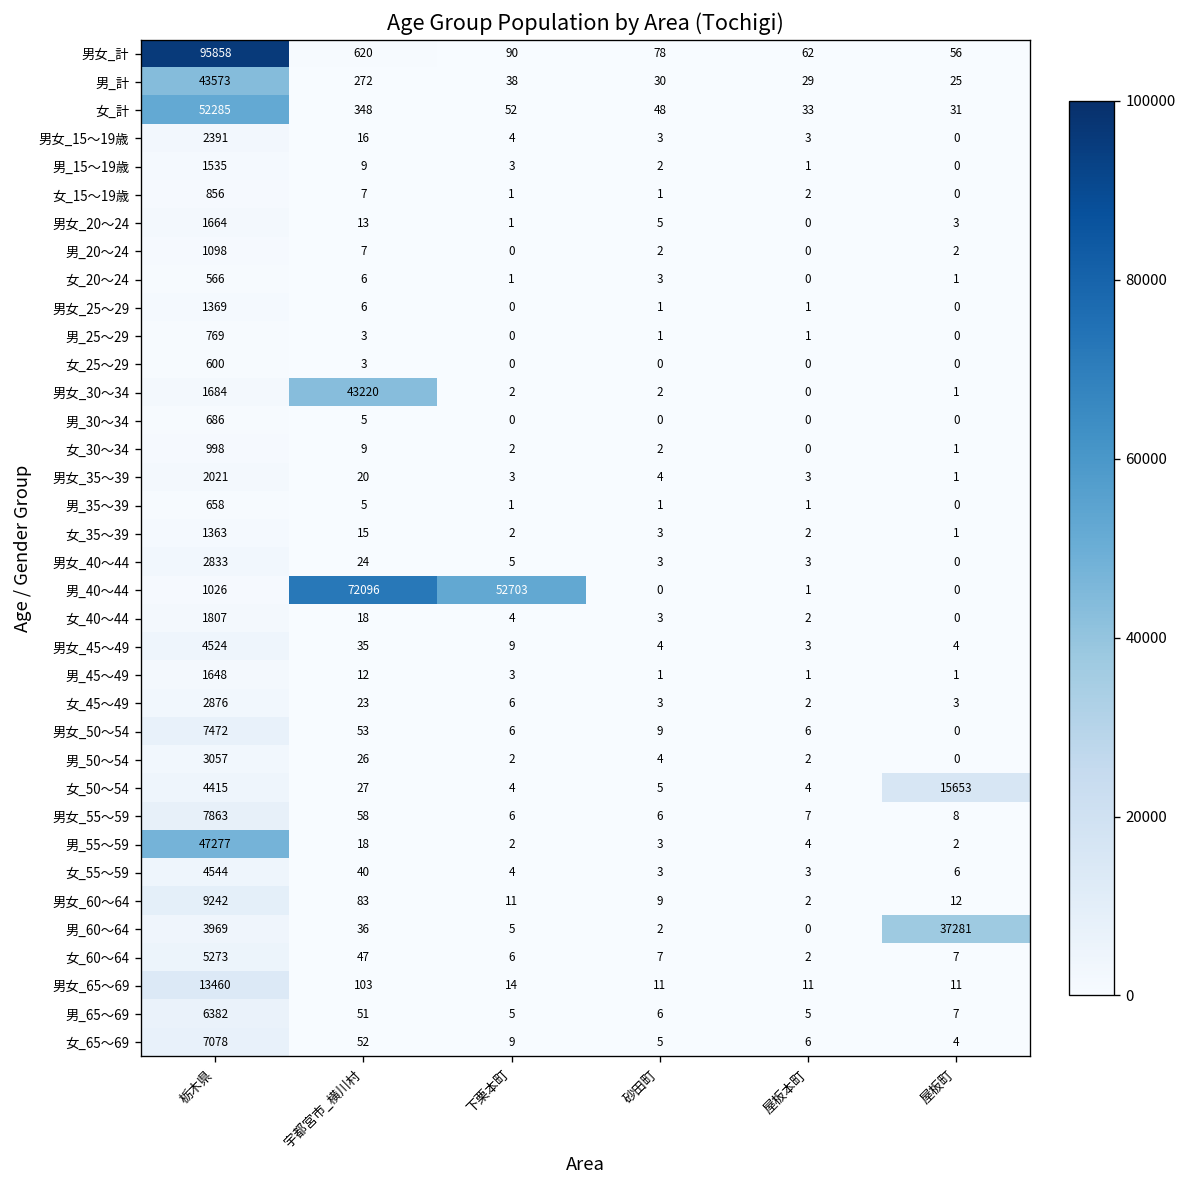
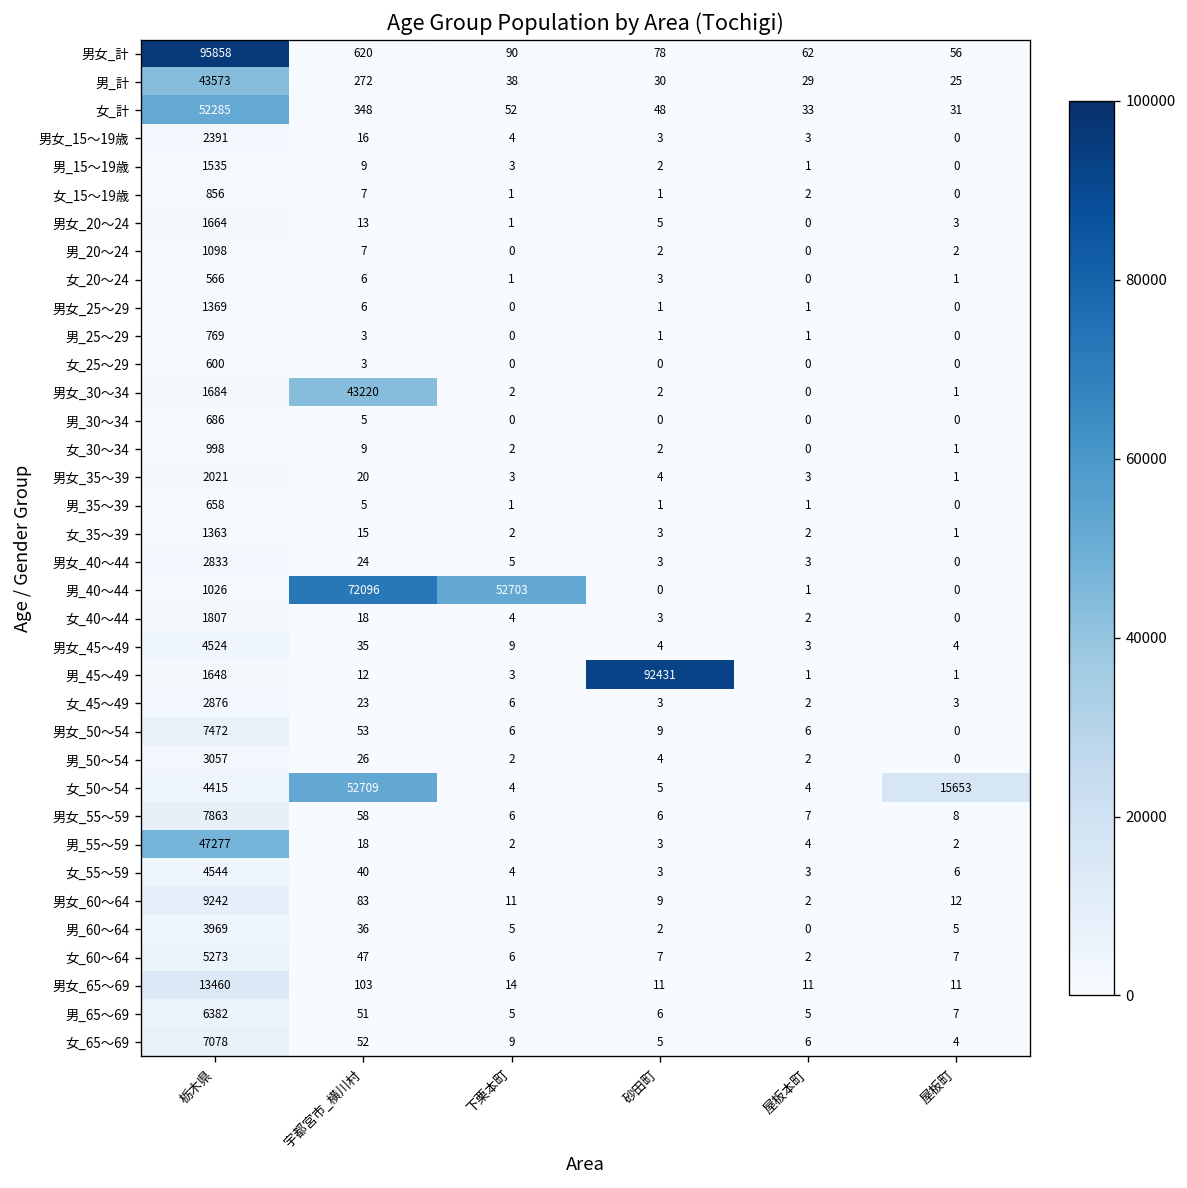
男_45～49, 砂田町: 1 -> 92431
女_50～54, 宇都宮市_横川村: 27 -> 52709
男_60～64, 屋板町: 37281 -> 5
